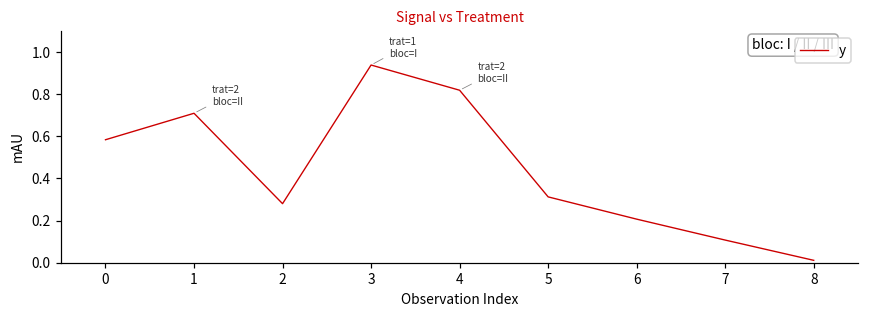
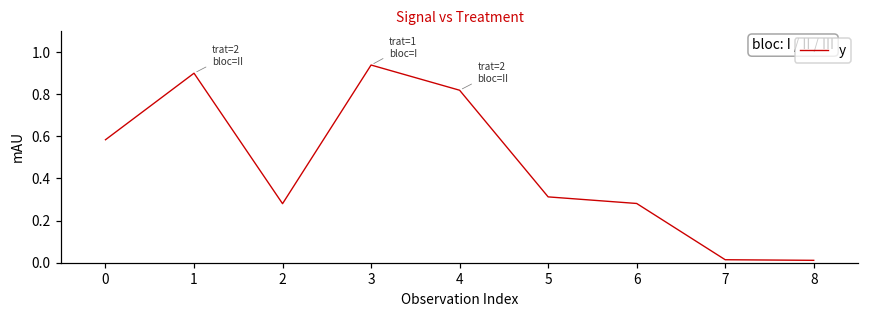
1: 0.71 -> 0.90
6: 0.21 -> 0.28
7: 0.11 -> 0.01
